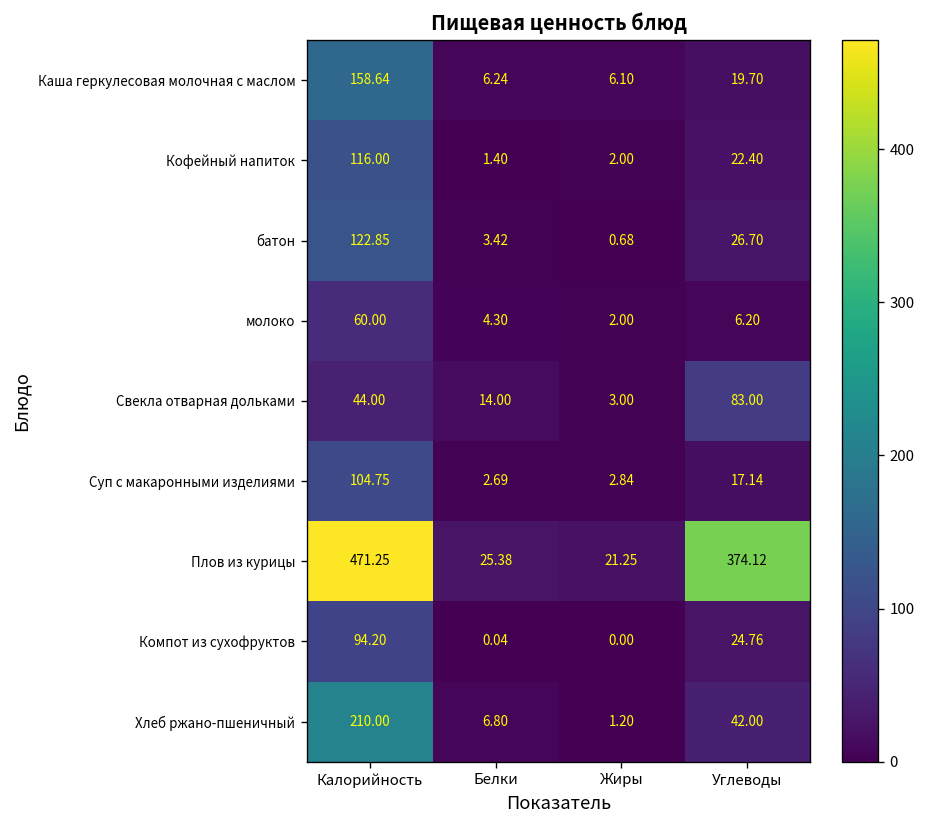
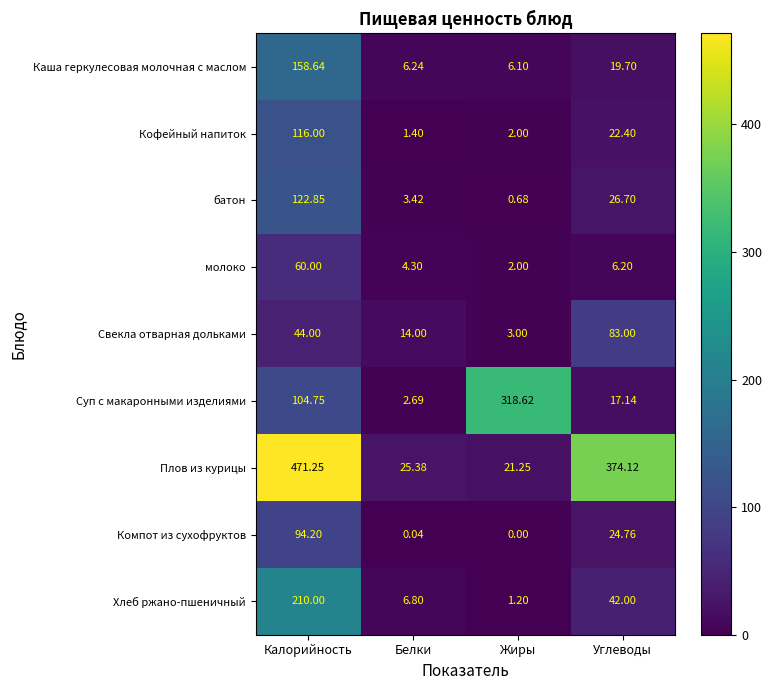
Суп с макаронными изделиями, Жиры: 2.84 -> 318.62
